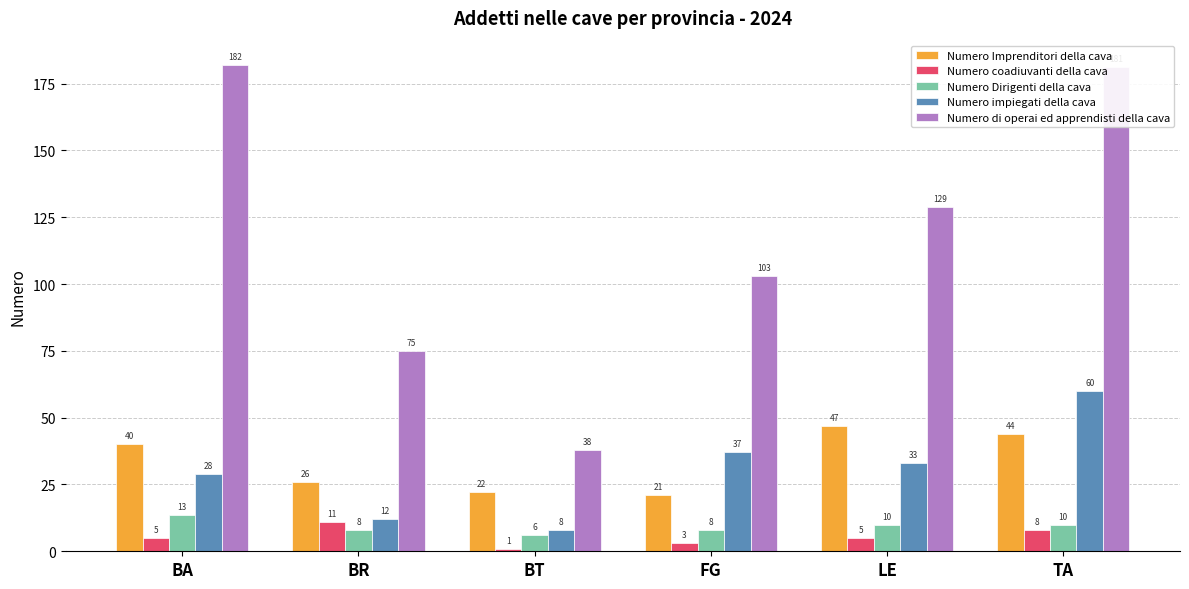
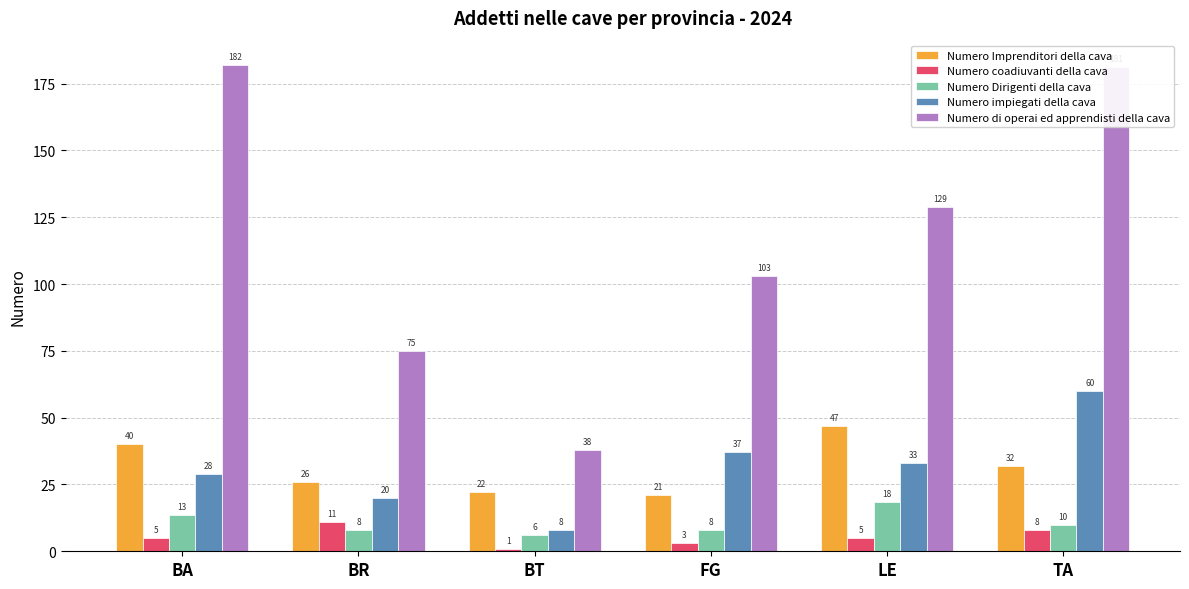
Numero impiegati della cava, BR: 12 -> 20
Numero Dirigenti della cava, LE: 10 -> 18
Numero Imprenditori della cava, TA: 44 -> 32
